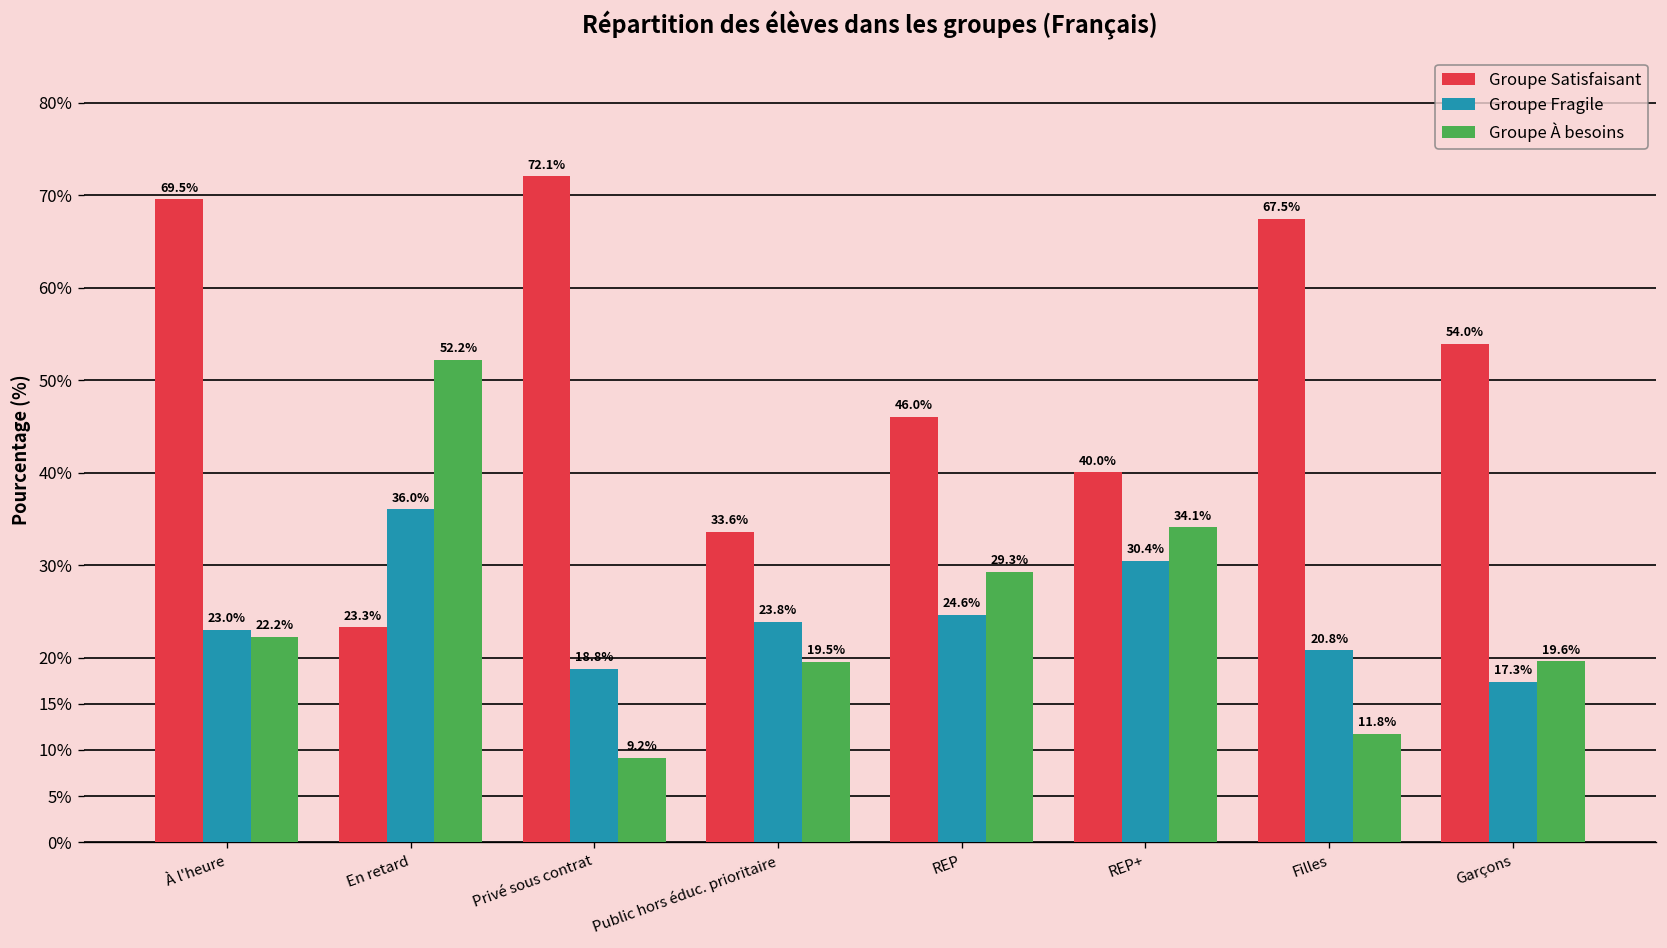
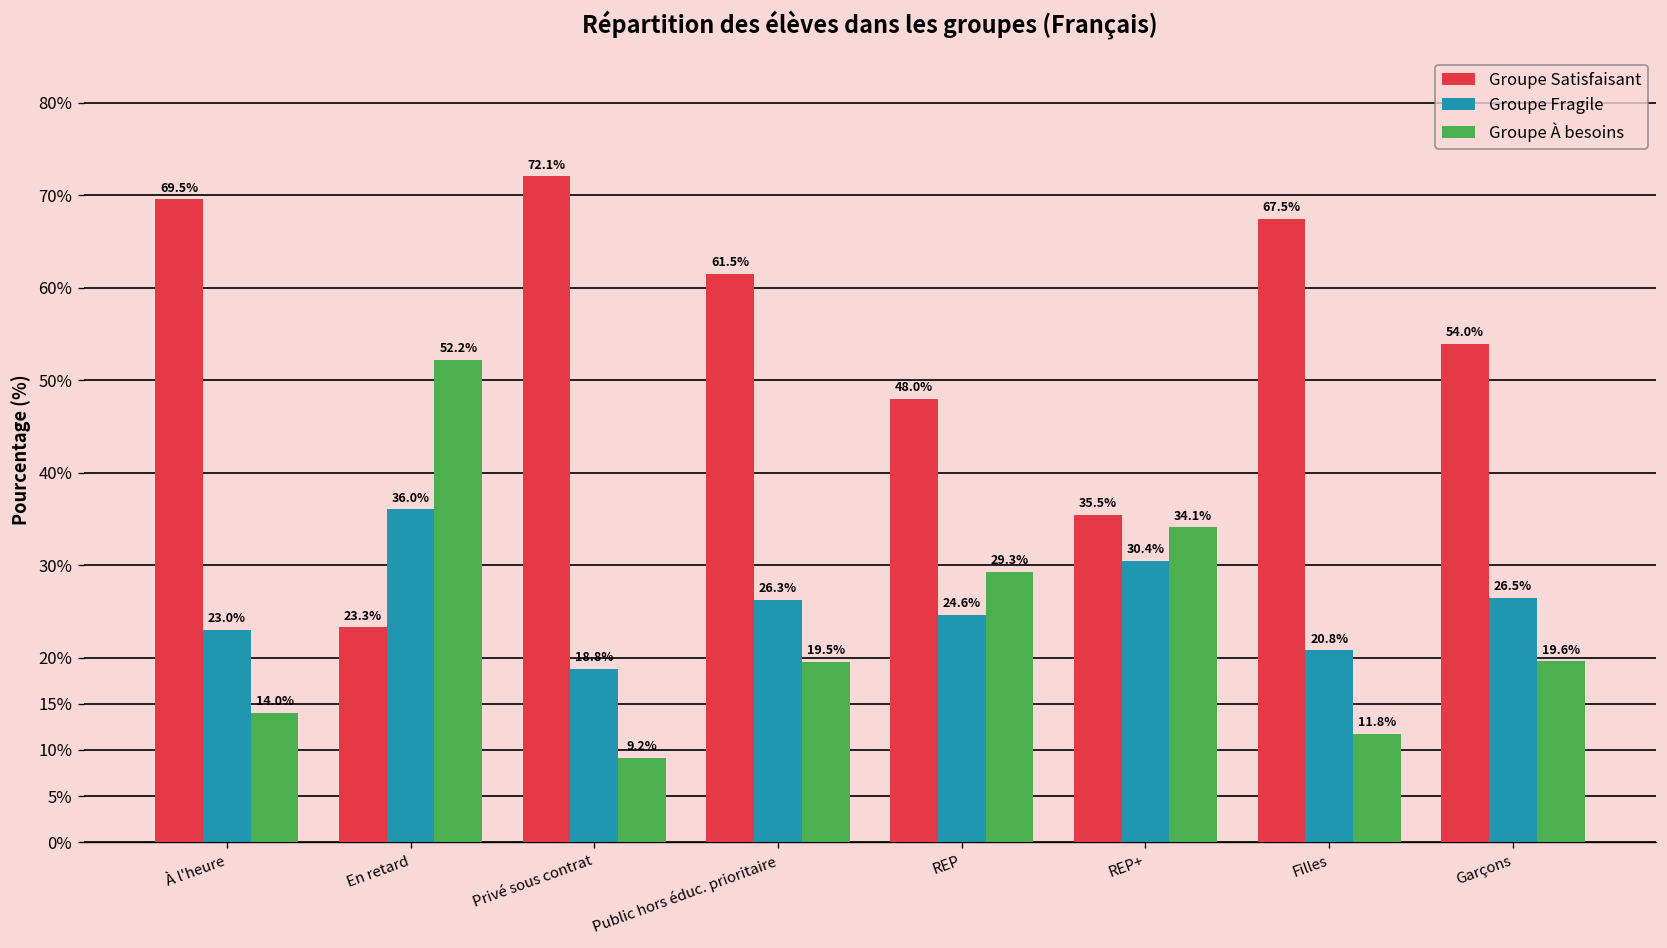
Groupe À besoins, À l'heure: 22.2% -> 14.0%
Groupe Satisfaisant, Public hors éduc. prioritaire: 33.6% -> 61.5%
Groupe Fragile, Public hors éduc. prioritaire: 23.8% -> 26.3%
Groupe Satisfaisant, REP: 46.0% -> 48.0%
Groupe Satisfaisant, REP+: 40.0% -> 35.5%
Groupe Fragile, Garçons: 17.3% -> 26.5%
